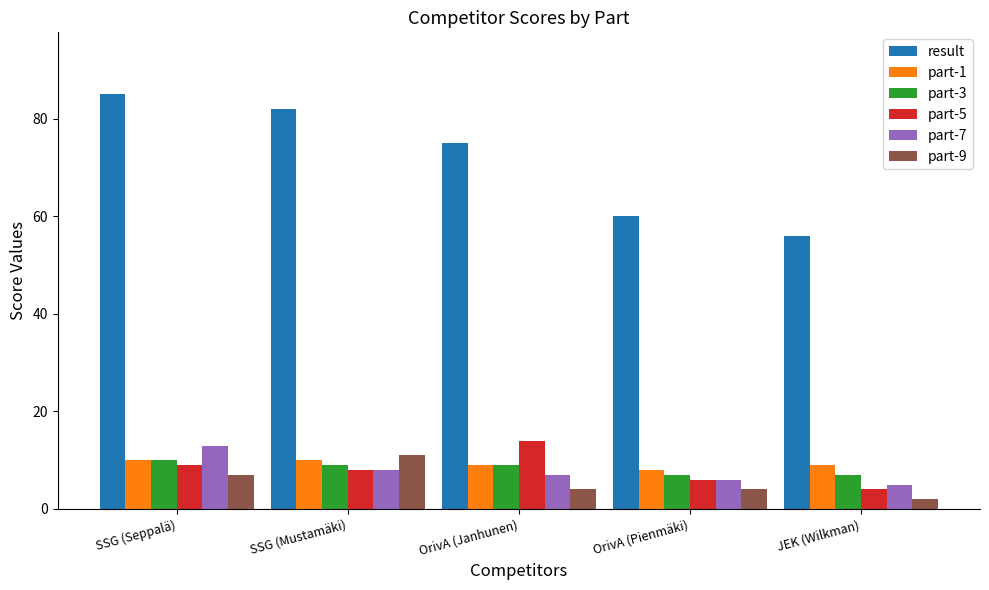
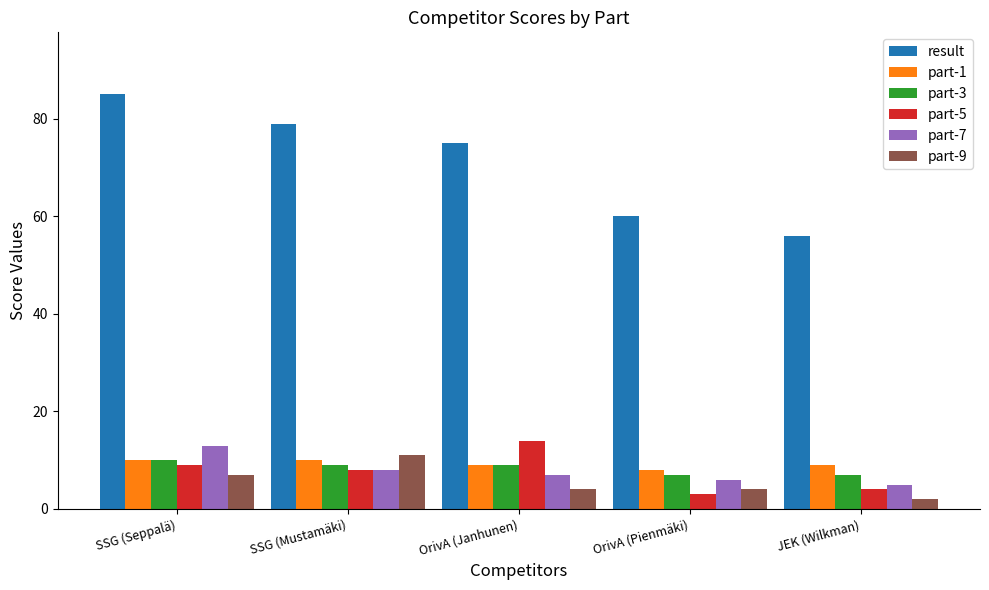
result, SSG (Mustamäki): 82 -> 79
part-5, OrivA (Pienmäki): 6 -> 3
